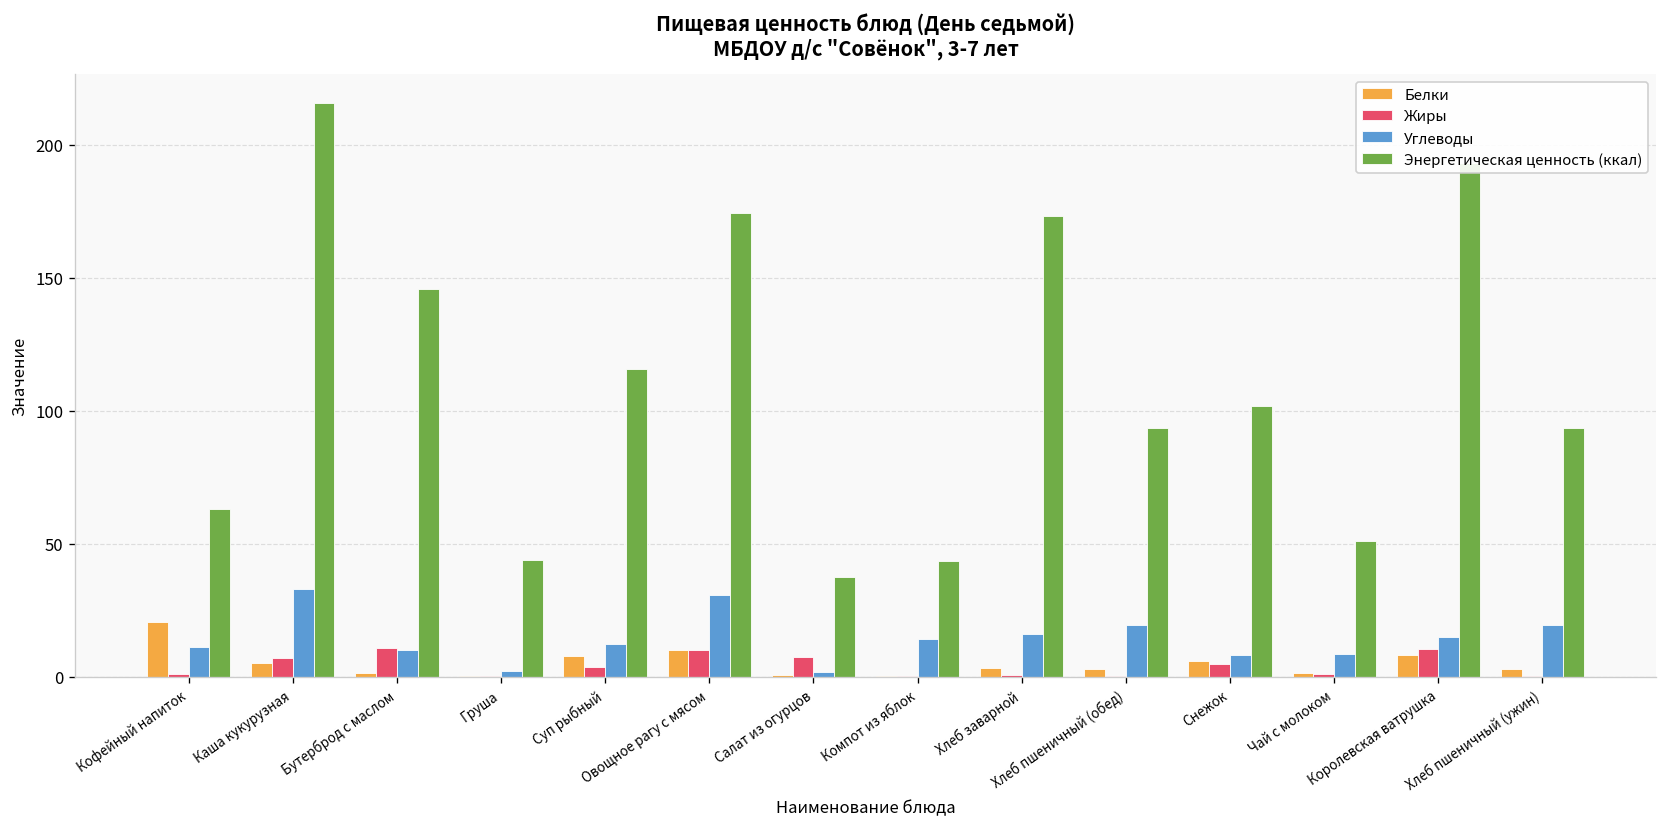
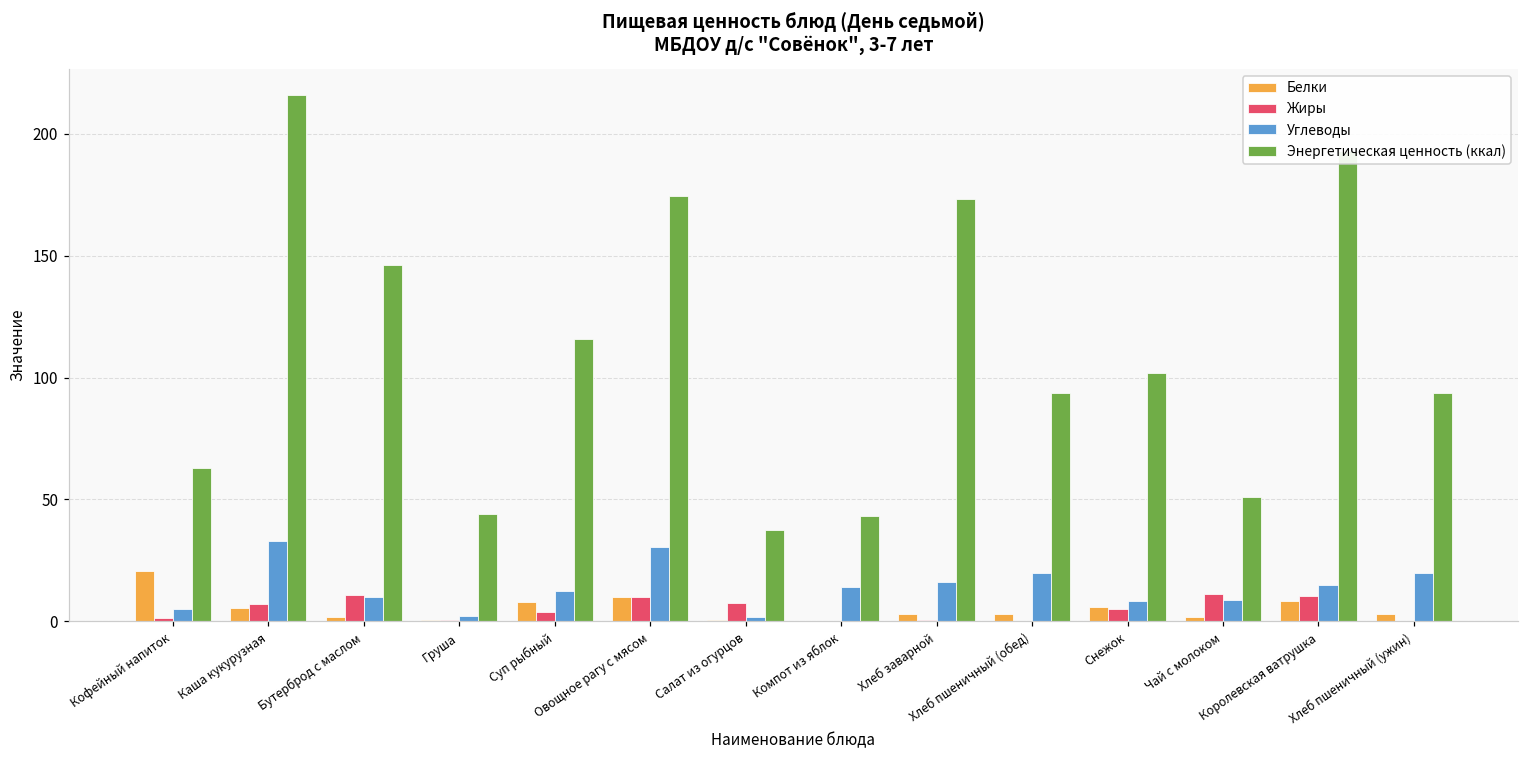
Углеводы, Кофейный напиток: 11 -> 5
Жиры, Чай с молоком: 1 -> 11
